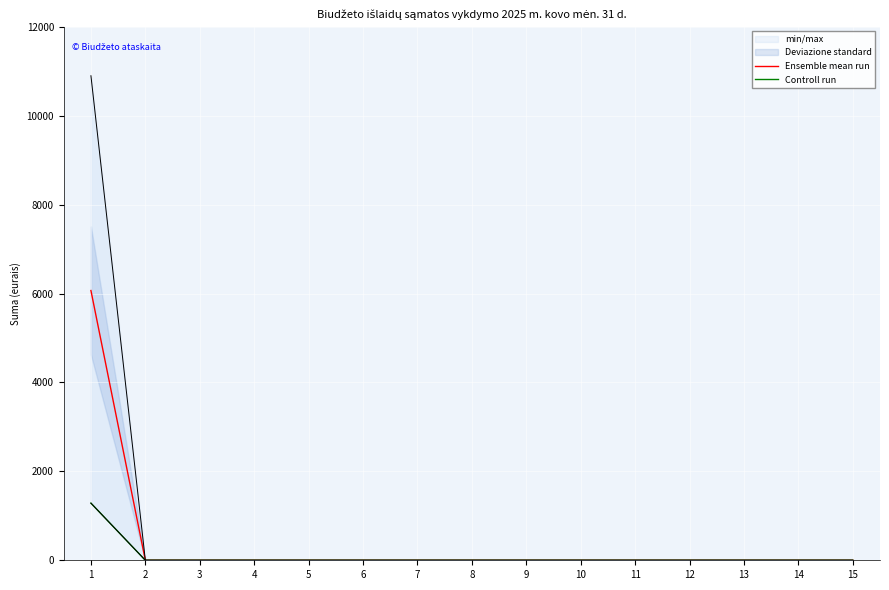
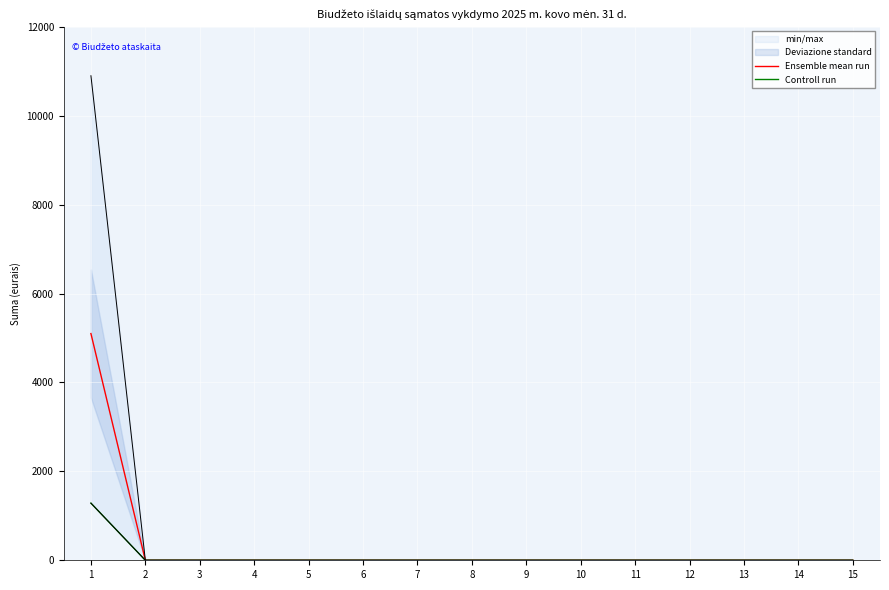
Ensemble mean run, 1: 6100 -> 5100
